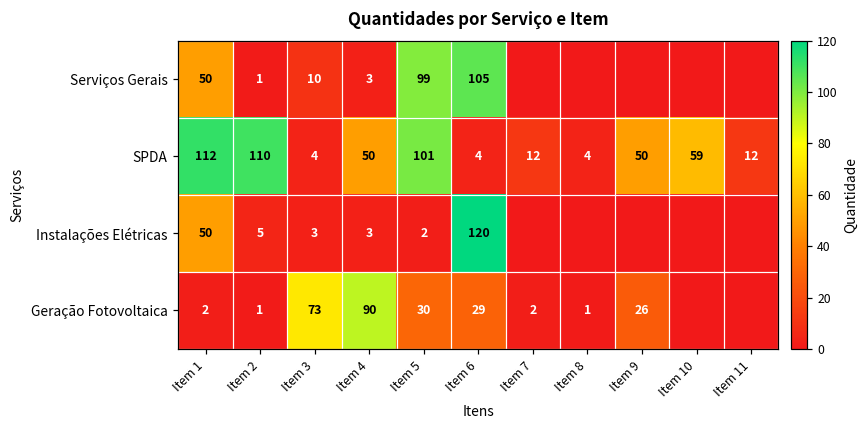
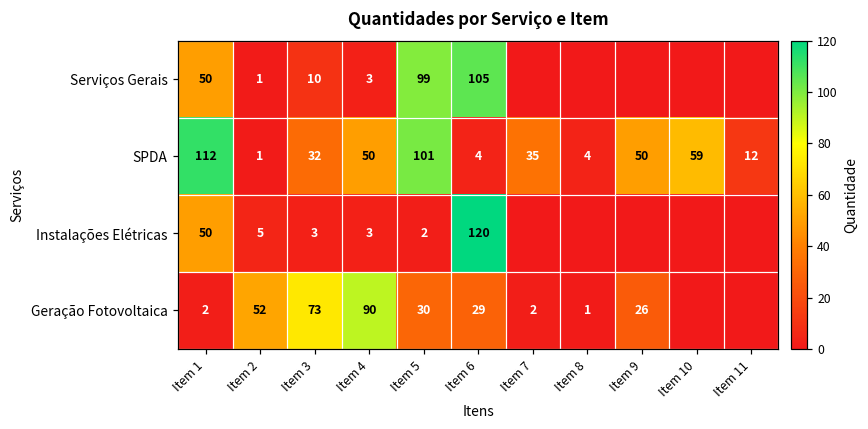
SPDA, Item 2: 110 -> 1
SPDA, Item 3: 4 -> 32
SPDA, Item 7: 12 -> 35
Geração Fotovoltaica, Item 2: 1 -> 52
